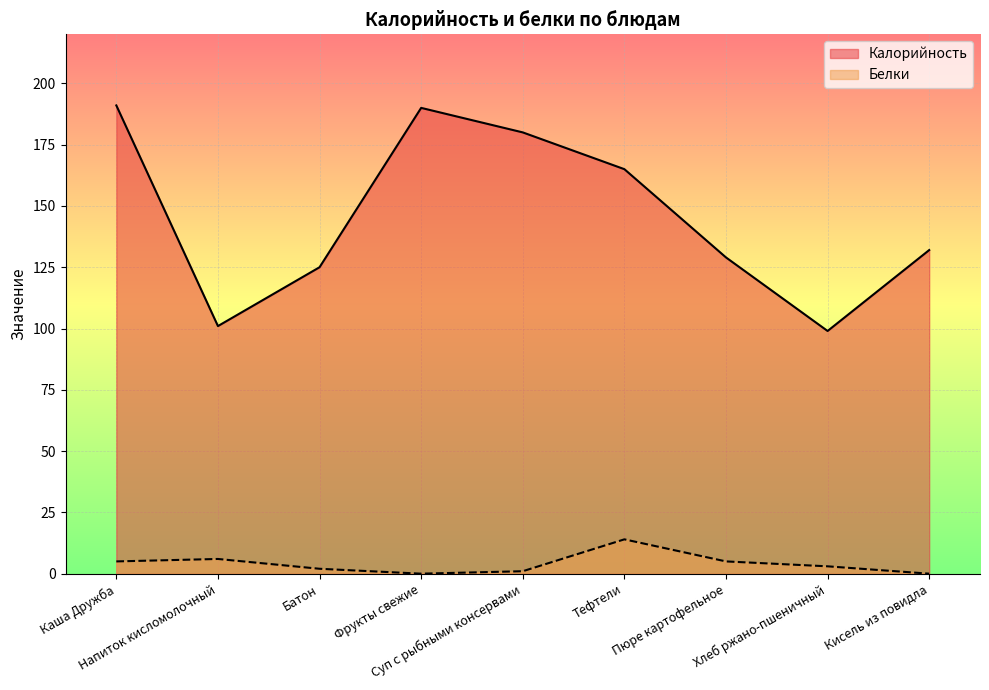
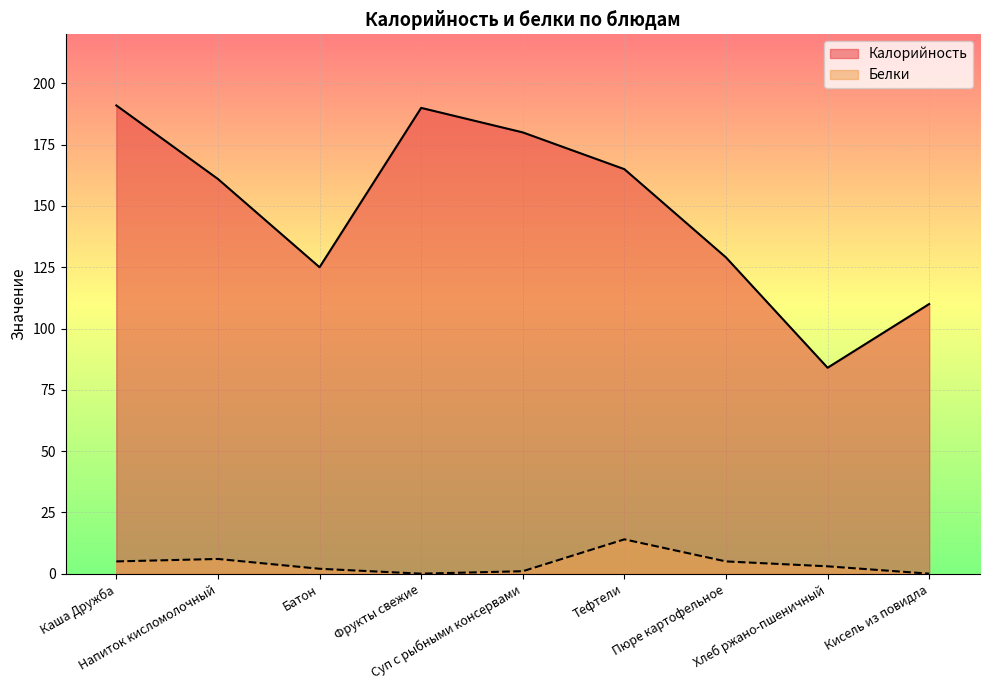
Калорийность, Напиток кисломолочный: 101 -> 161
Калорийность, Хлеб ржано-пшеничный: 99 -> 84
Калорийность, Кисель из повидла: 132 -> 110
